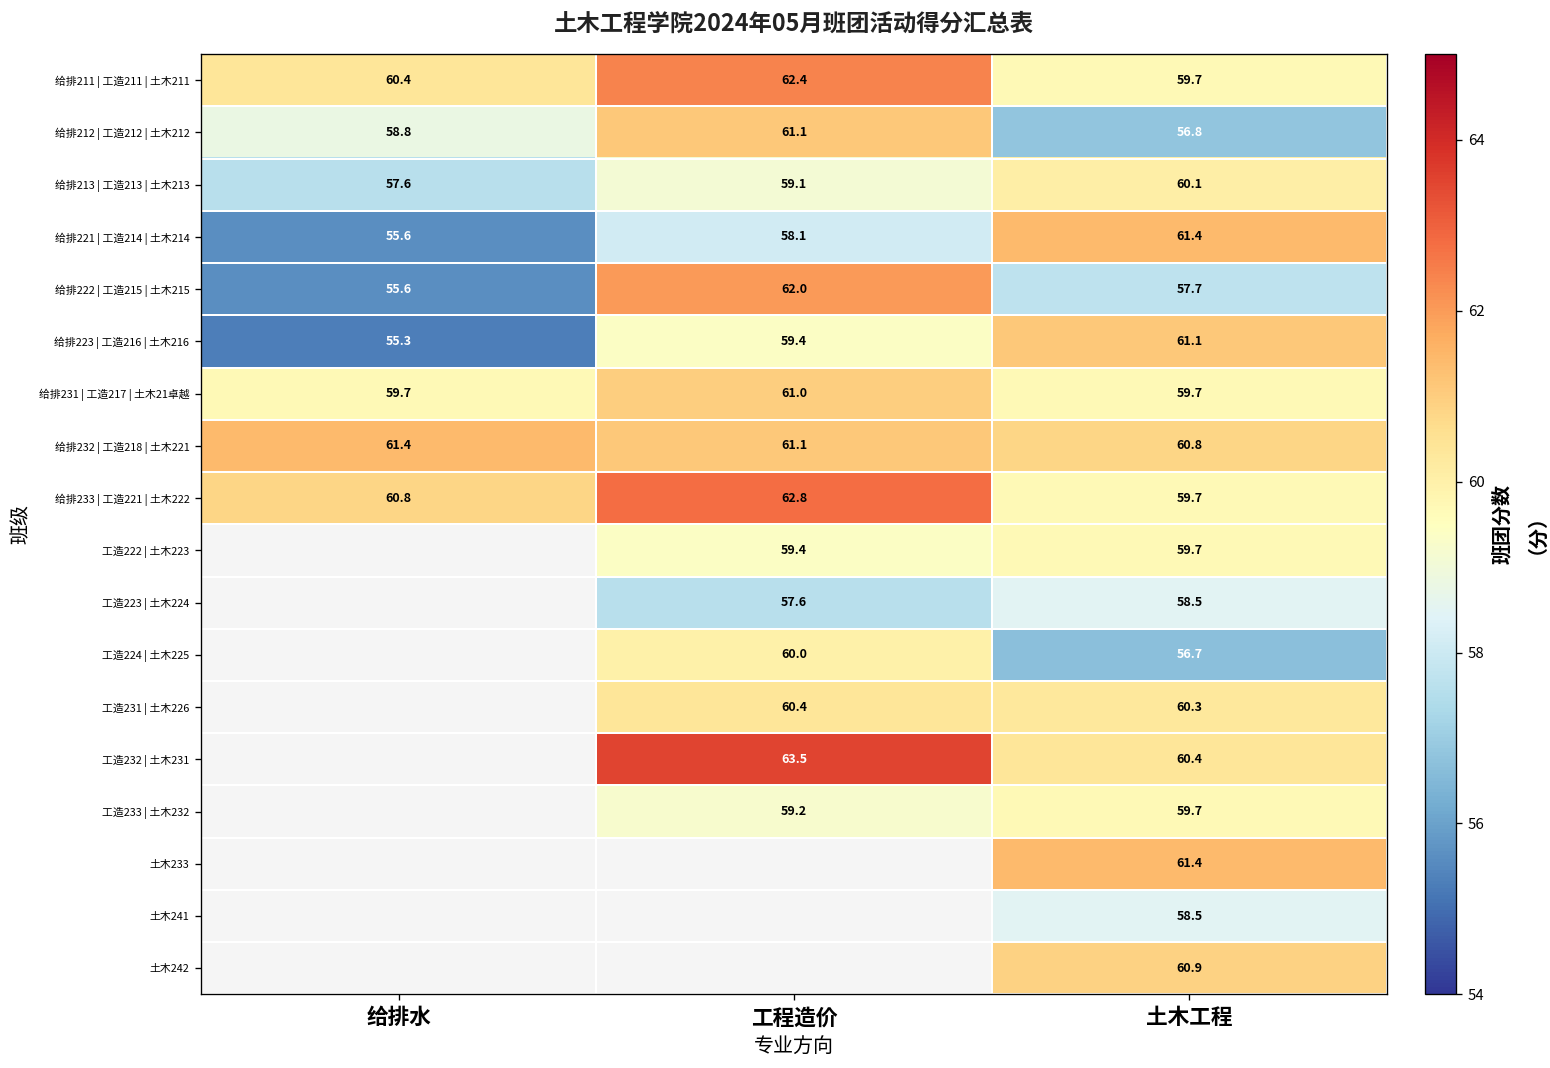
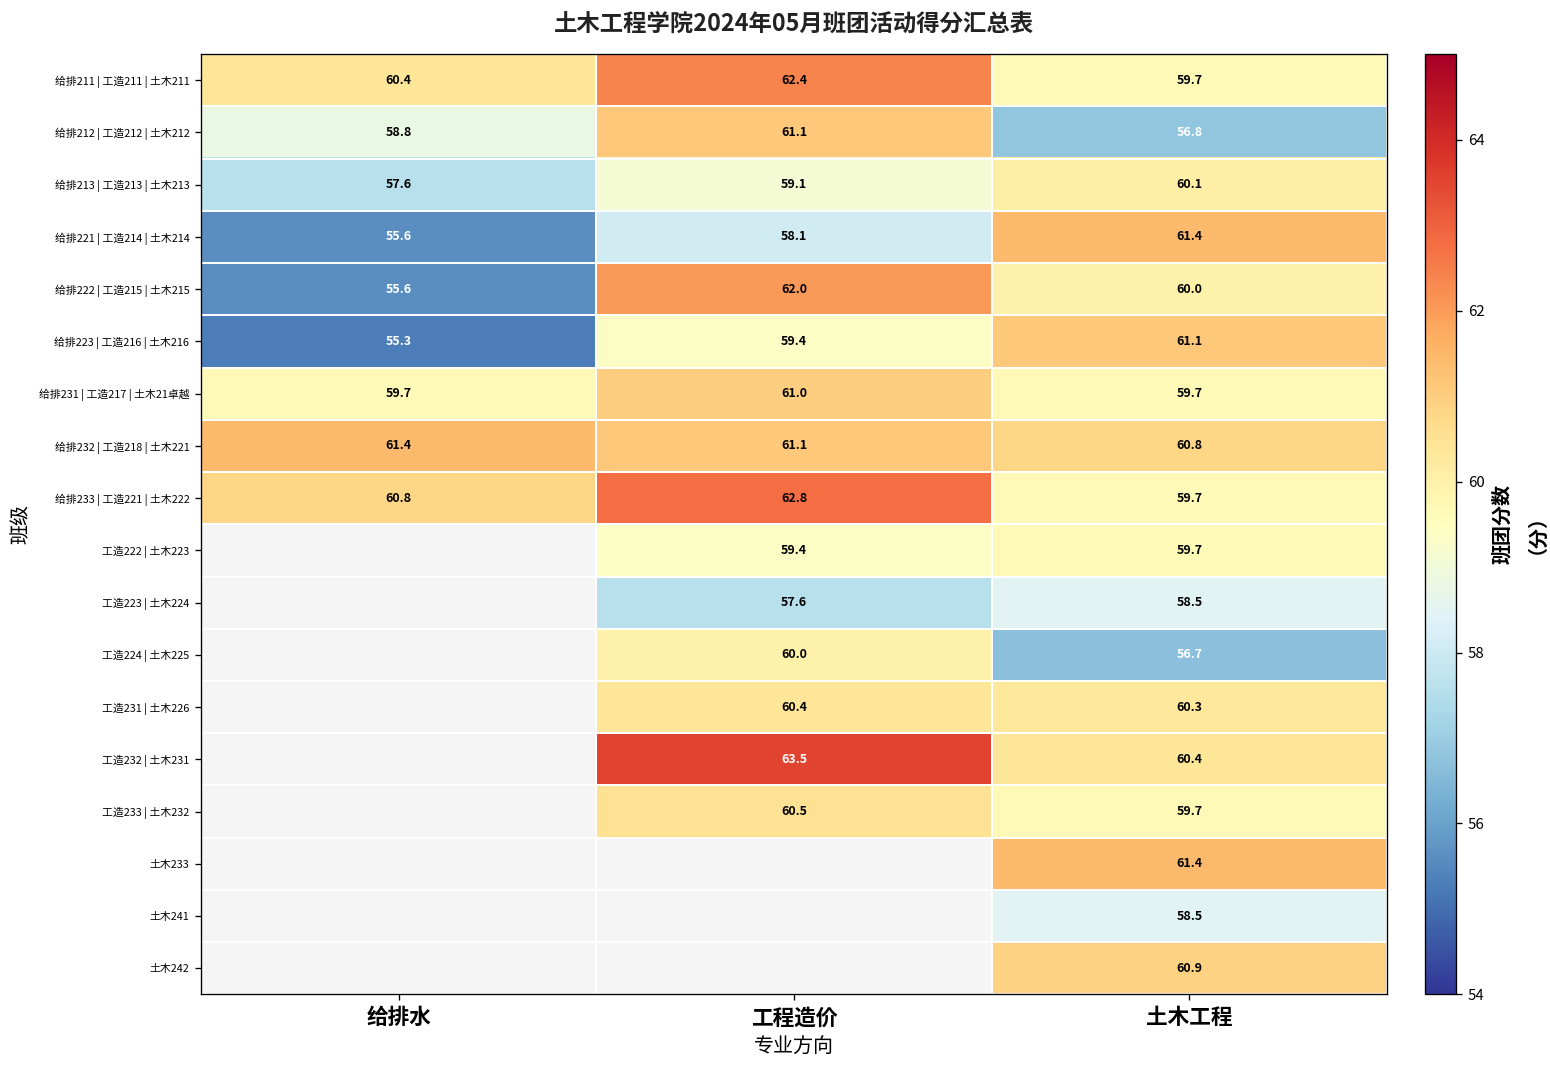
给排222 | 工造215 | 土木215, 土木工程: 57.7 -> 60.0
工造233 | 土木232, 工程造价: 59.2 -> 60.5
